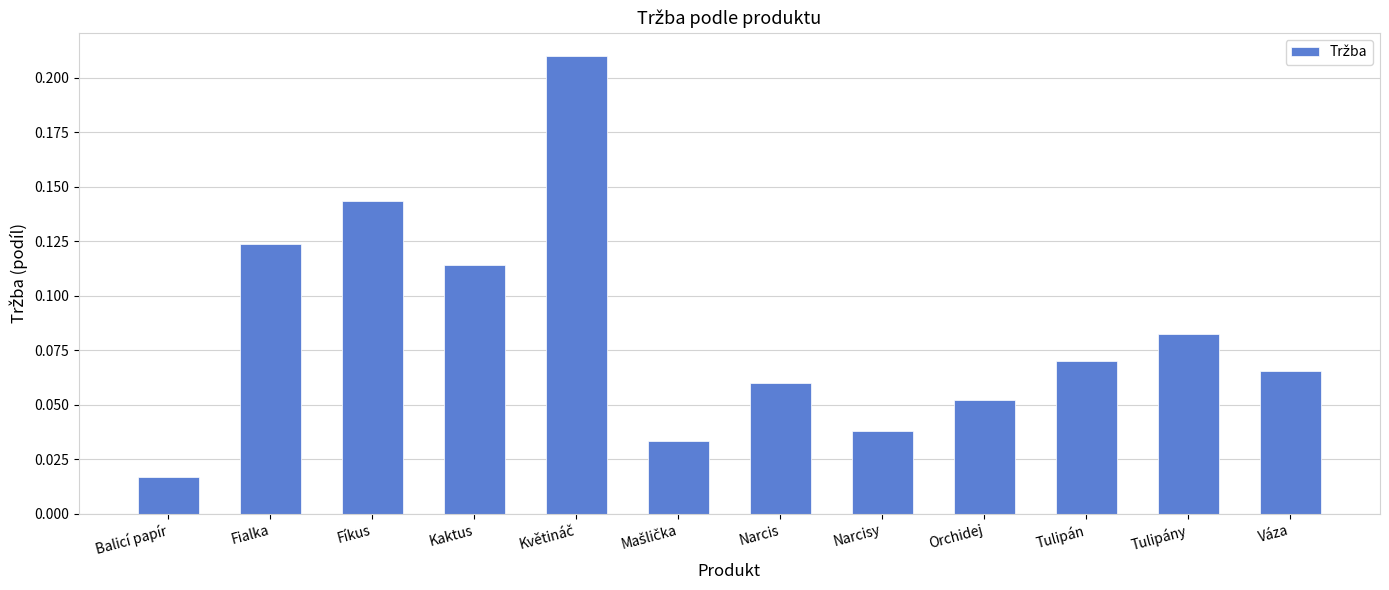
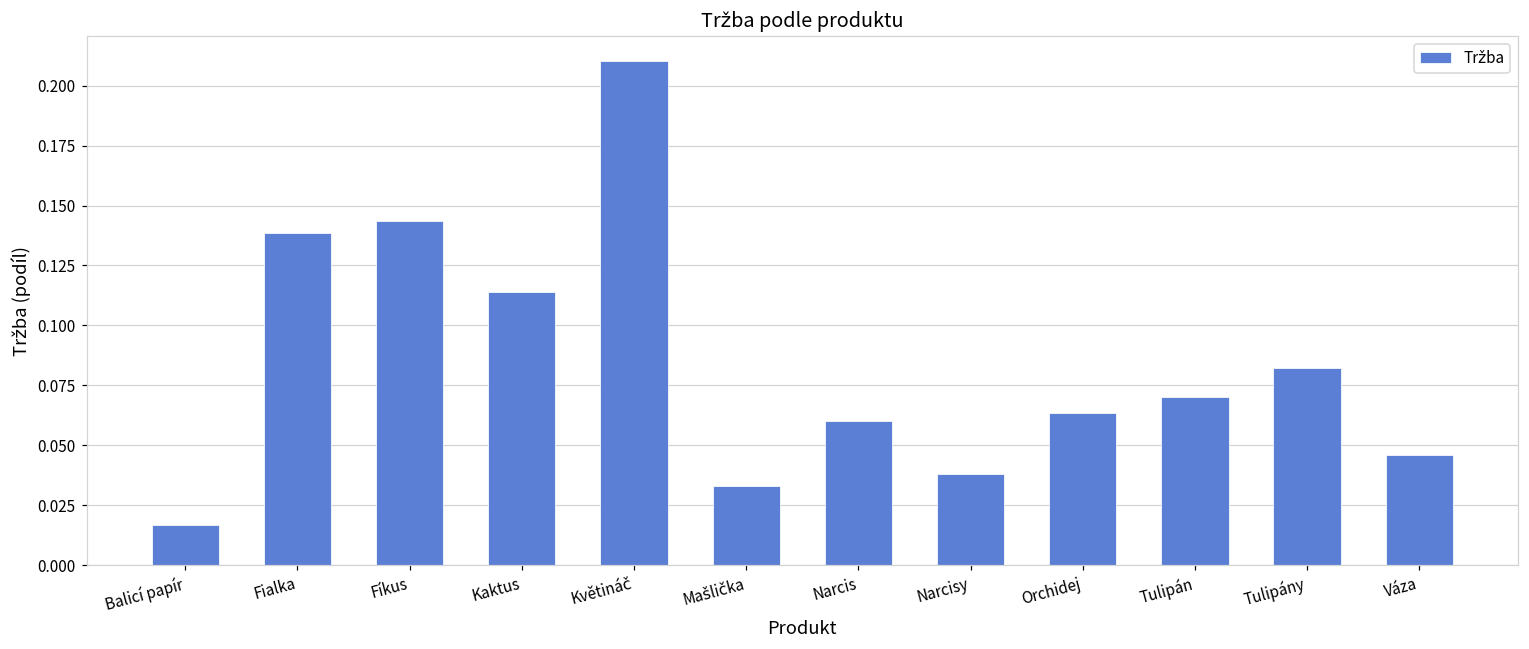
Fialka: 0.124 -> 0.139
Orchidej: 0.052 -> 0.063
Váza: 0.065 -> 0.046
